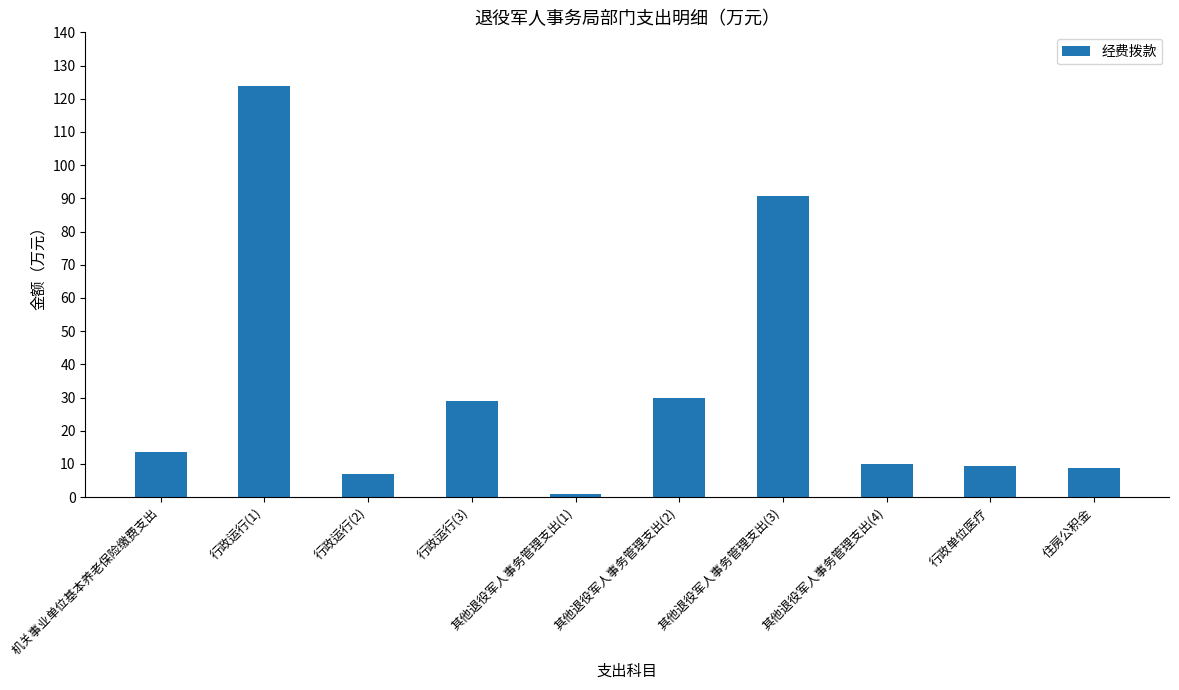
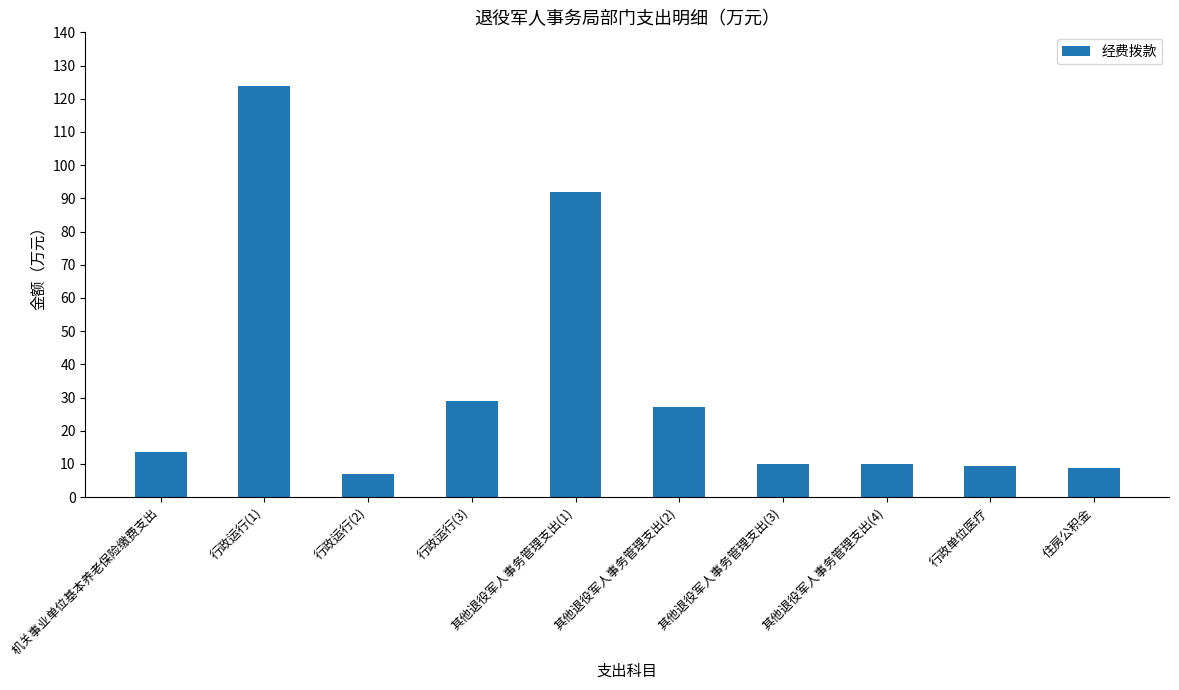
其他退役军人事务管理支出(1): 1 -> 92
其他退役军人事务管理支出(2): 30 -> 27
其他退役军人事务管理支出(3): 91 -> 10
